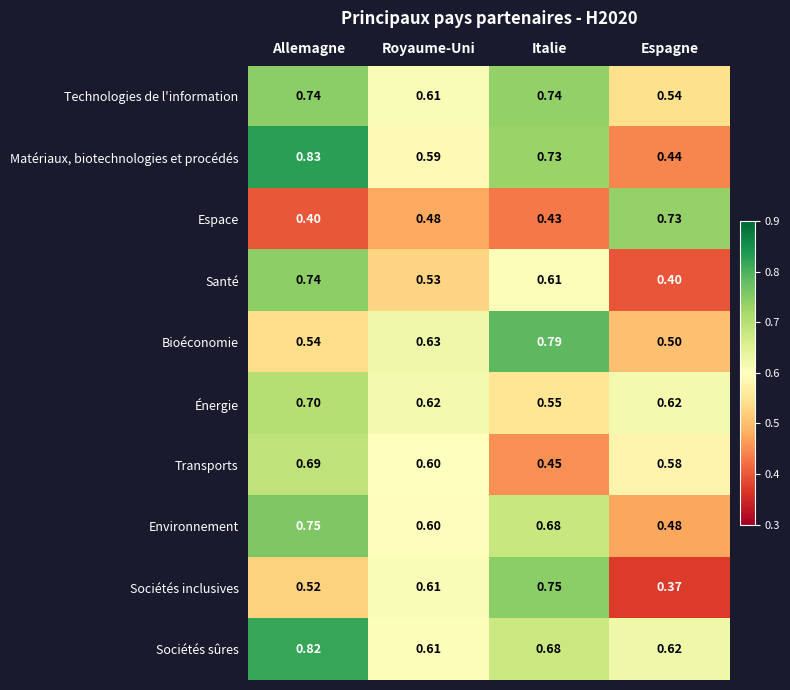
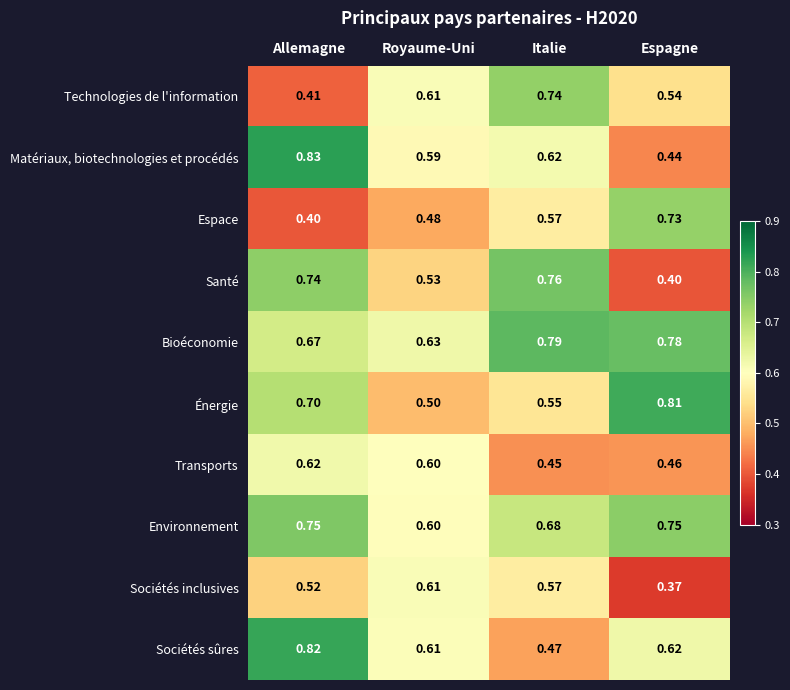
Technologies de l'information, Allemagne: 0.74 -> 0.41
Matériaux, biotechnologies et procédés, Italie: 0.73 -> 0.62
Espace, Italie: 0.43 -> 0.57
Santé, Italie: 0.61 -> 0.76
Bioéconomie, Allemagne: 0.54 -> 0.67
Bioéconomie, Espagne: 0.50 -> 0.78
Énergie, Royaume-Uni: 0.62 -> 0.50
Énergie, Espagne: 0.62 -> 0.81
Transports, Allemagne: 0.69 -> 0.62
Transports, Espagne: 0.58 -> 0.46
Environnement, Espagne: 0.48 -> 0.75
Sociétés inclusives, Italie: 0.75 -> 0.57
Sociétés sûres, Italie: 0.68 -> 0.47
